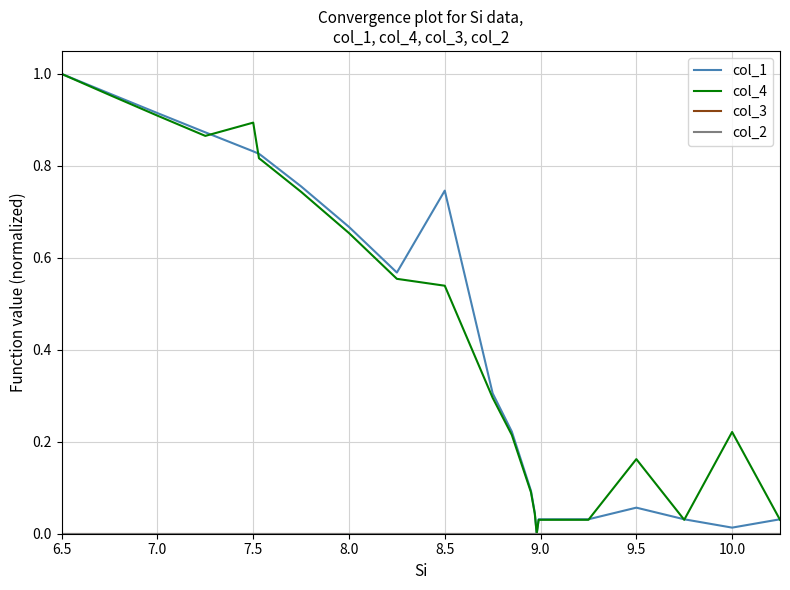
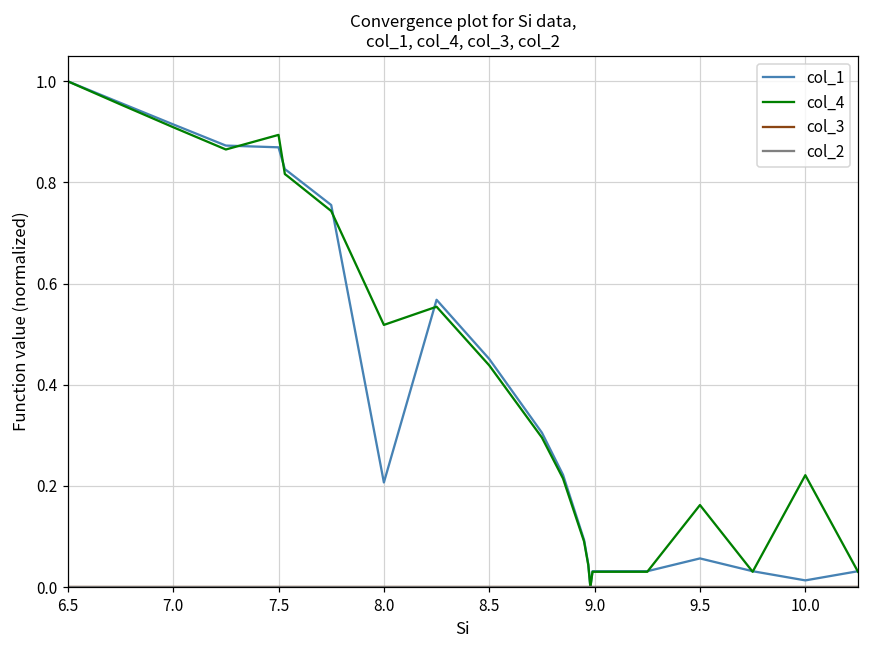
col_1, 7.5: 0.83 -> 0.87
col_1, 8.0: 0.67 -> 0.21
col_4, 8.0: 0.65 -> 0.52
col_1, 8.5: 0.75 -> 0.45
col_4, 8.5: 0.54 -> 0.44
